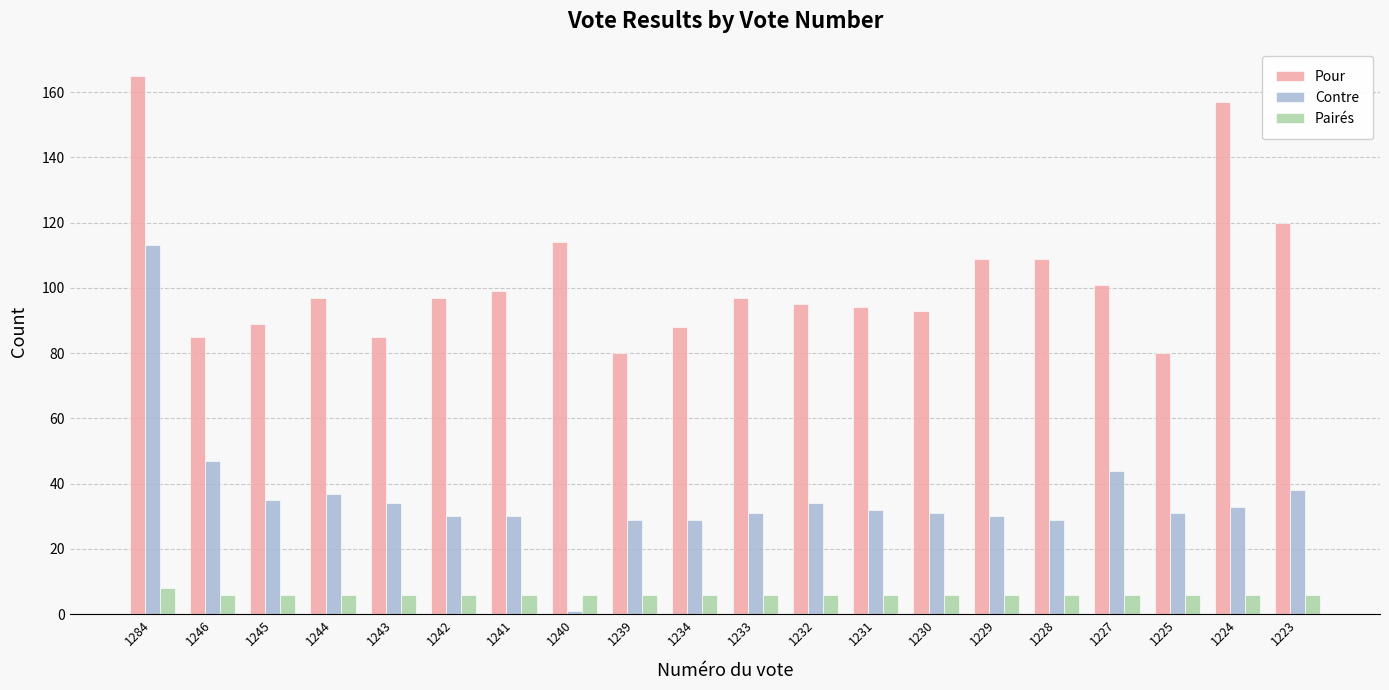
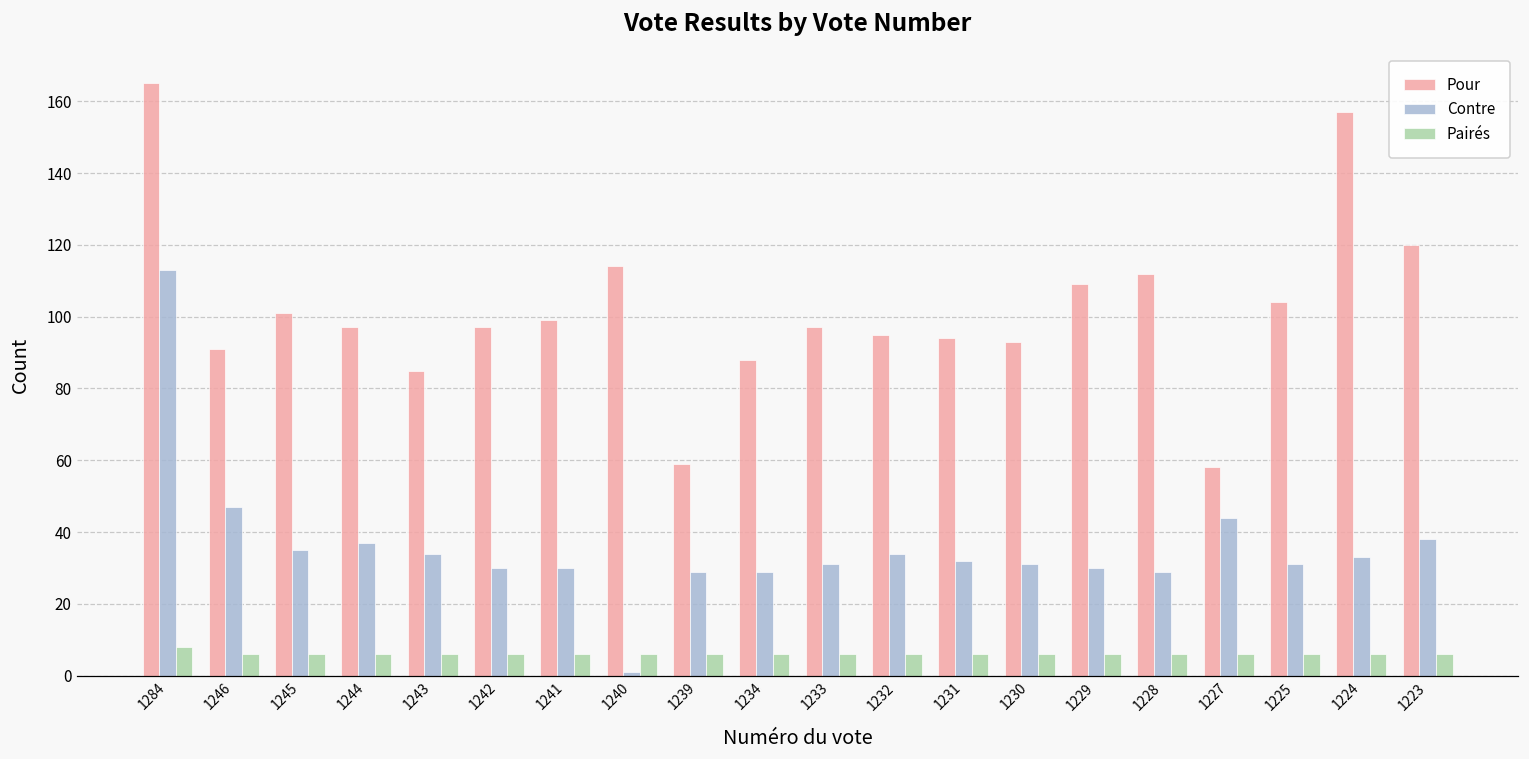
Pour, 1246: 85 -> 91
Pour, 1245: 89 -> 101
Pour, 1239: 80 -> 59
Pour, 1228: 109 -> 112
Pour, 1227: 101 -> 58
Pour, 1225: 80 -> 104
